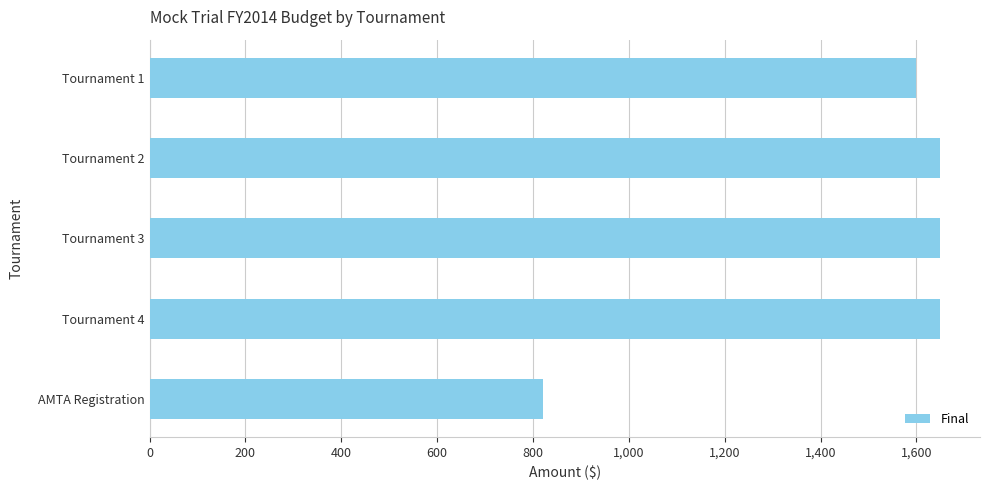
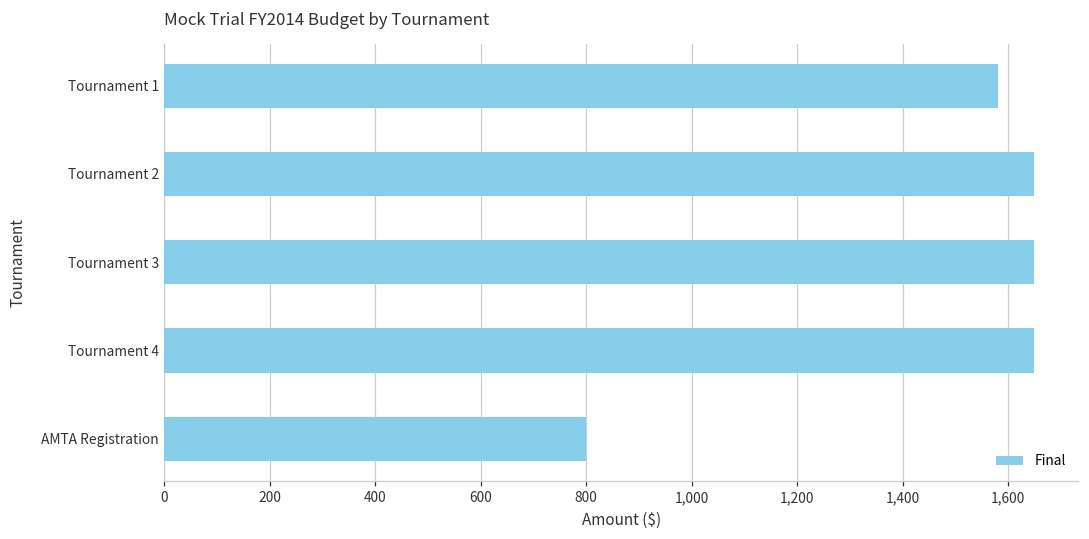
Tournament 1: 1,600 -> 1,580
AMTA Registration: 820 -> 800
